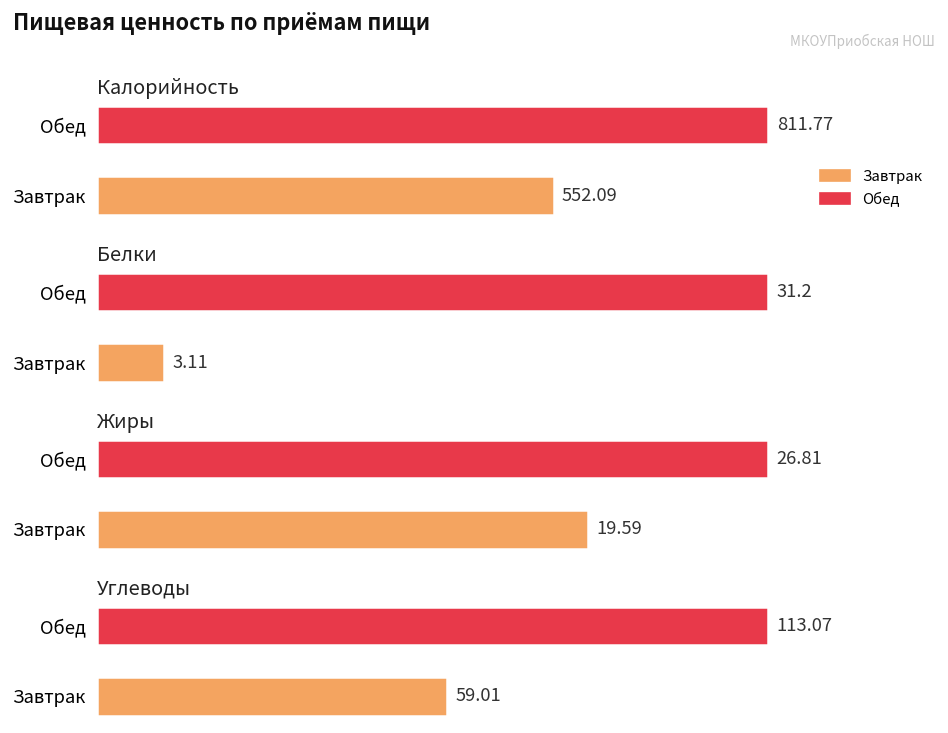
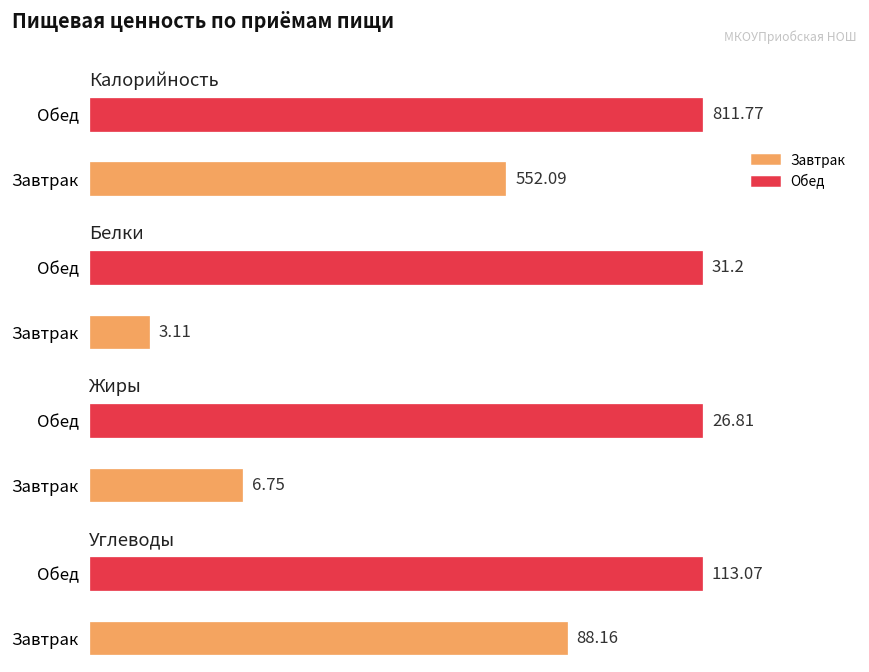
Жиры, Завтрак: 19.59 -> 6.75
Углеводы, Завтрак: 59.01 -> 88.16
